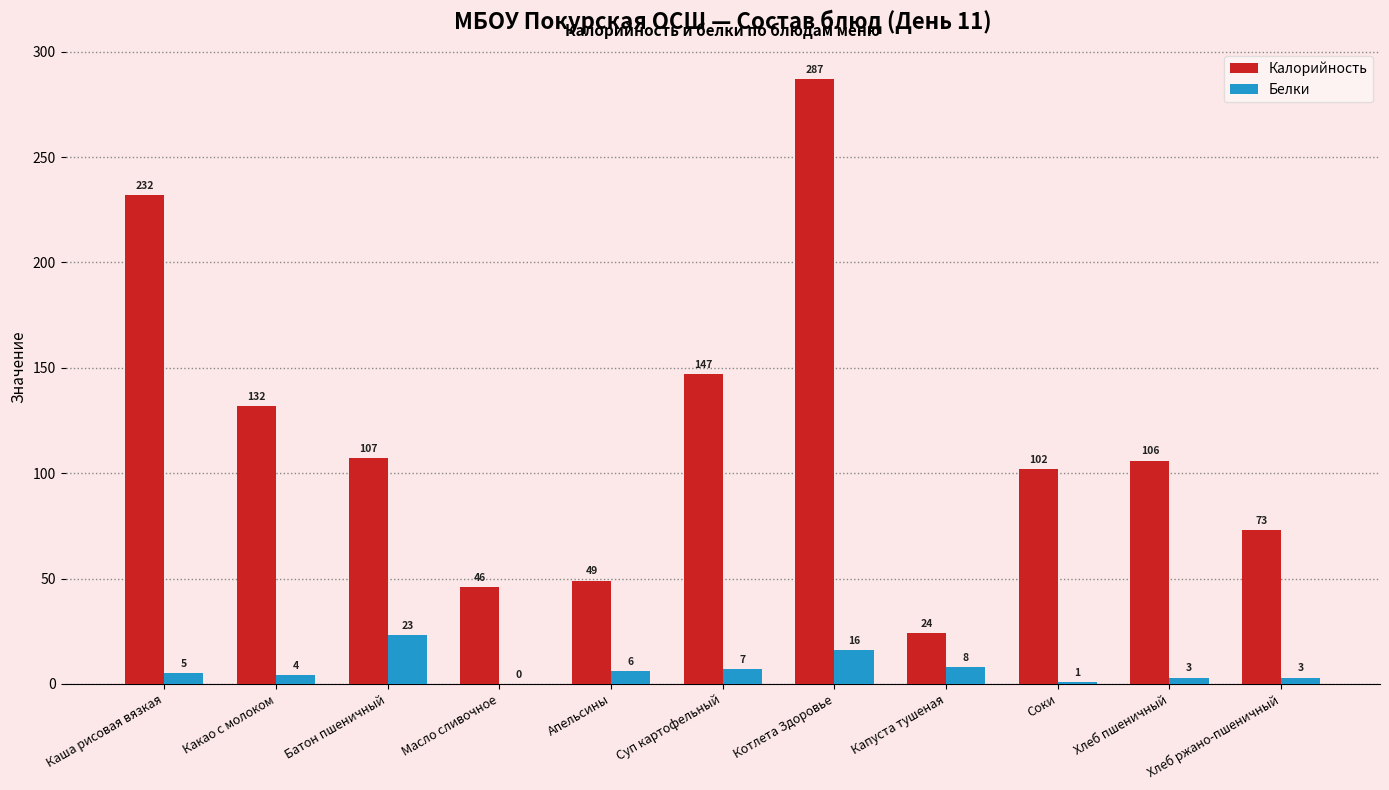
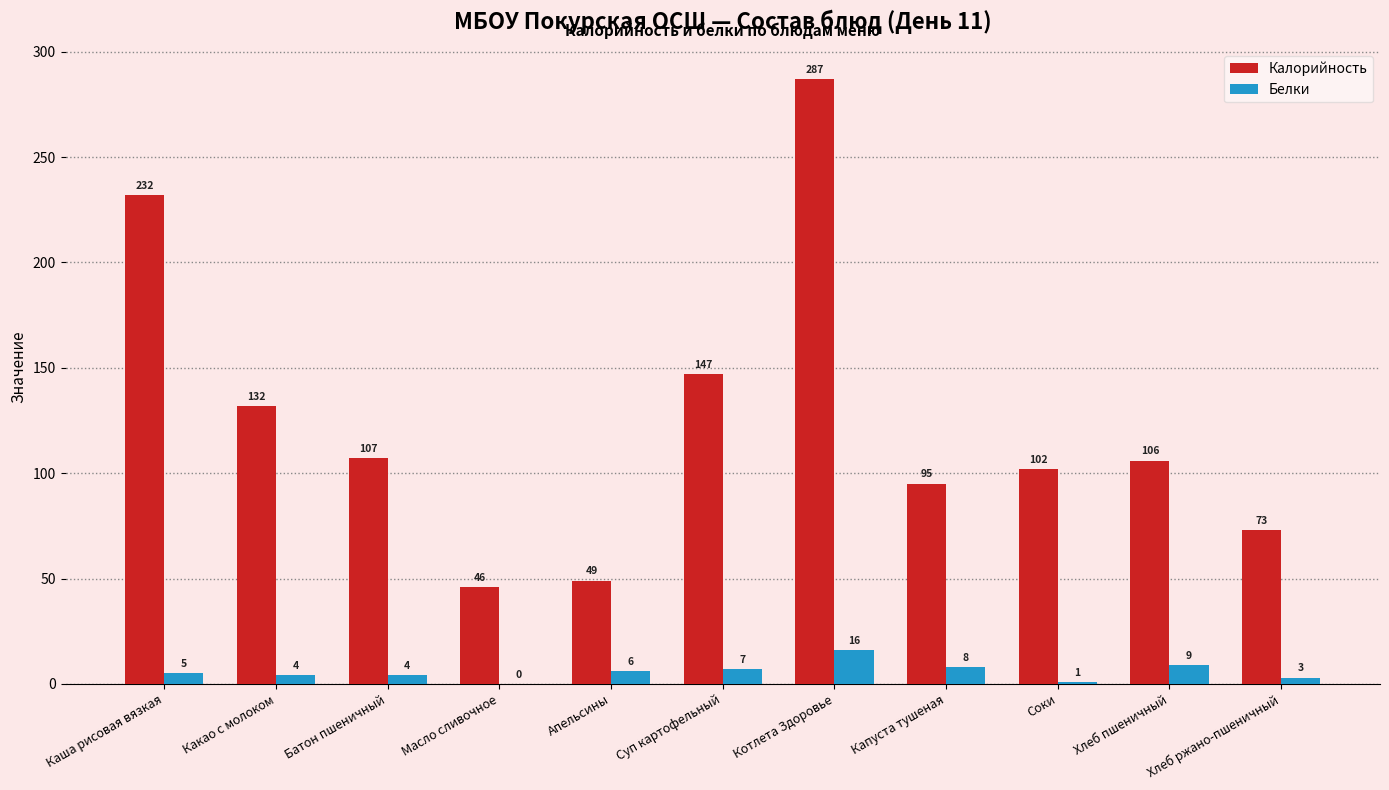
Белки, Батон пшеничный: 23 -> 4
Калорийность, Капуста тушеная: 24 -> 95
Белки, Хлеб пшеничный: 3 -> 9
